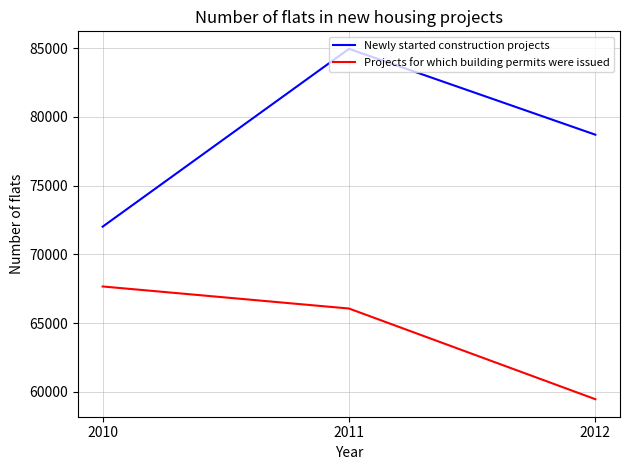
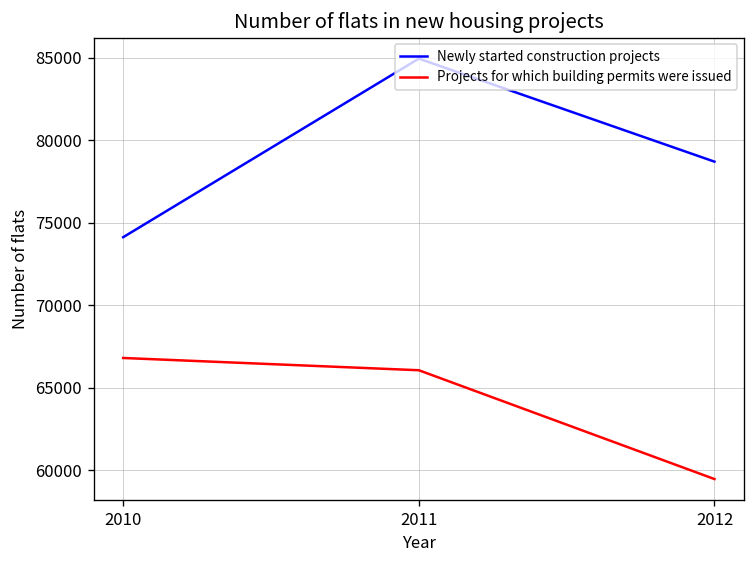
Newly started construction projects, 2010: 72000 -> 74100
Projects for which building permits were issued, 2010: 67700 -> 66800
